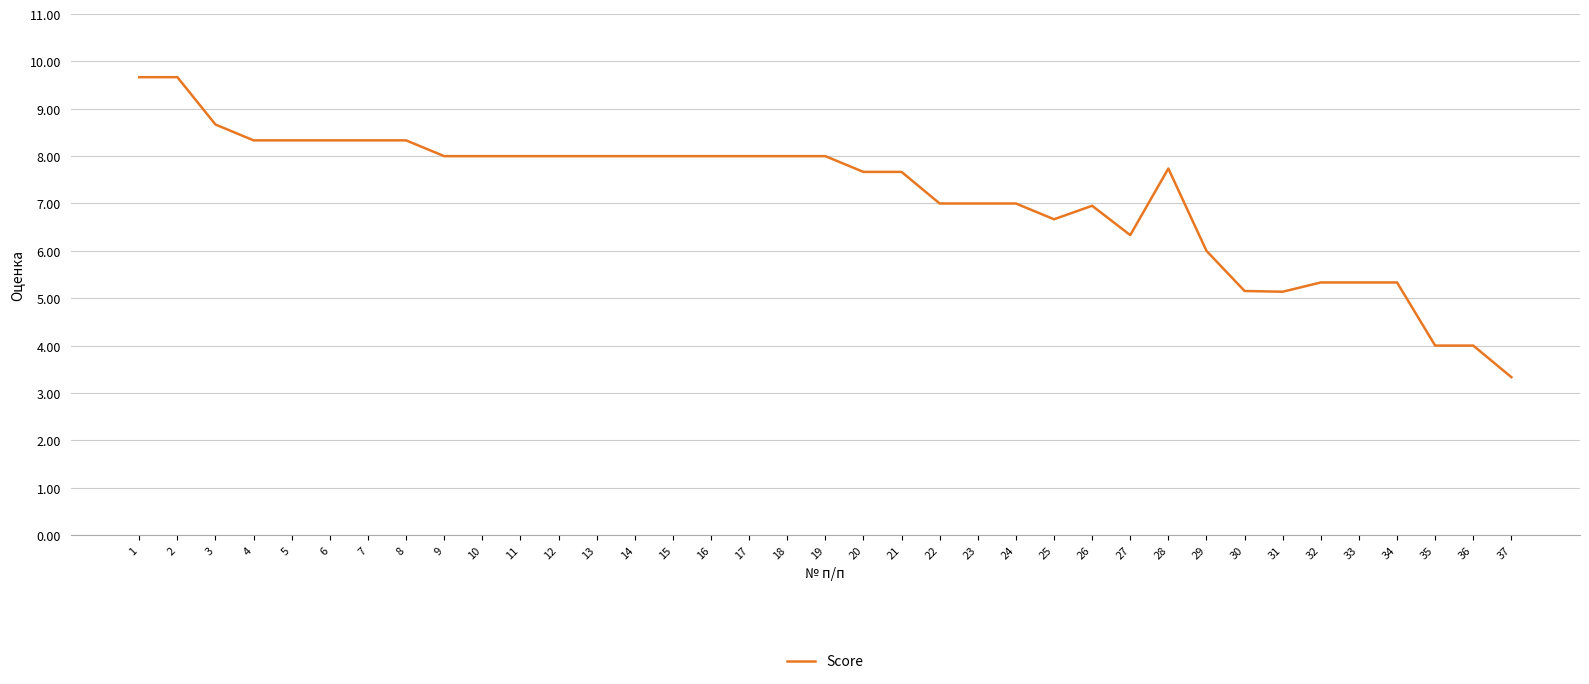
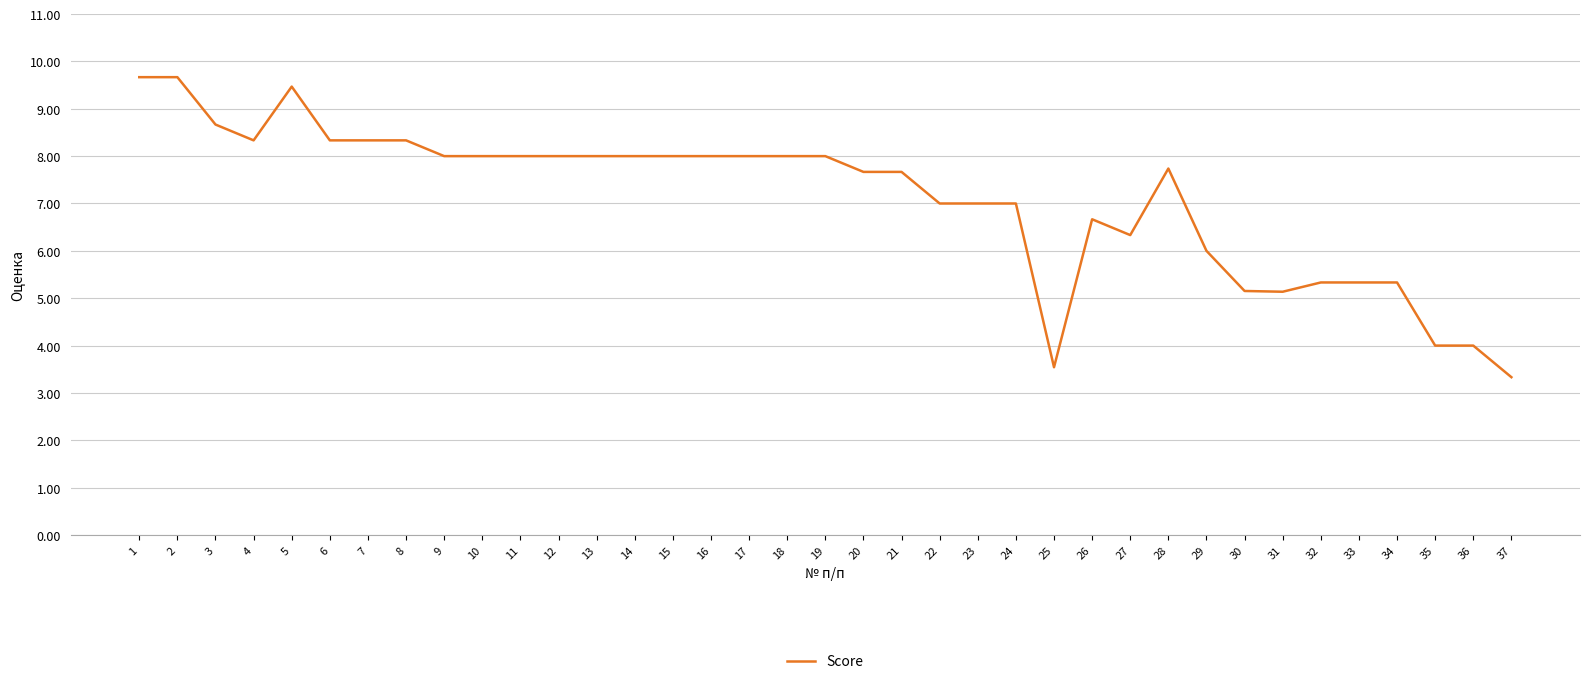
5: 8.3 -> 9.5
25: 6.7 -> 3.5
26: 7.0 -> 6.7
